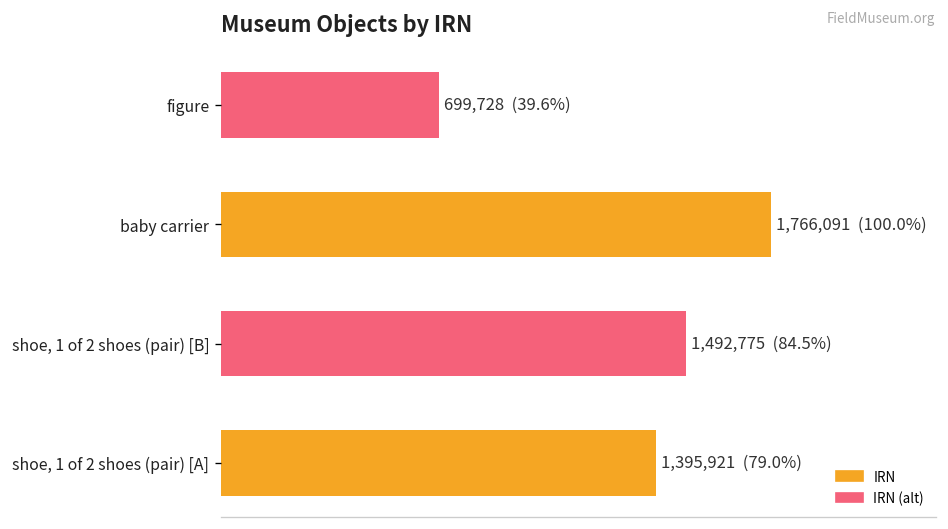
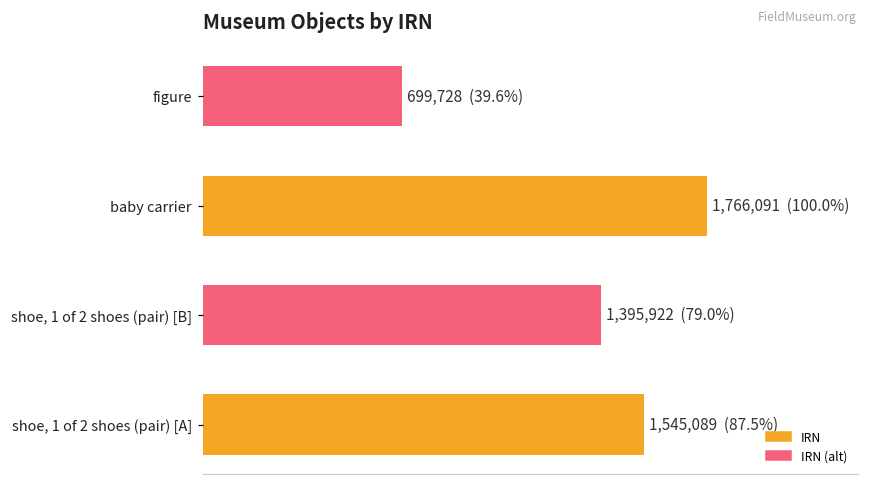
shoe, 1 of 2 shoes (pair) [B]: 1,492,775 (84.5%) -> 1,395,922 (79.0%)
shoe, 1 of 2 shoes (pair) [A]: 1,395,921 (79.0%) -> 1,545,089 (87.5%)
